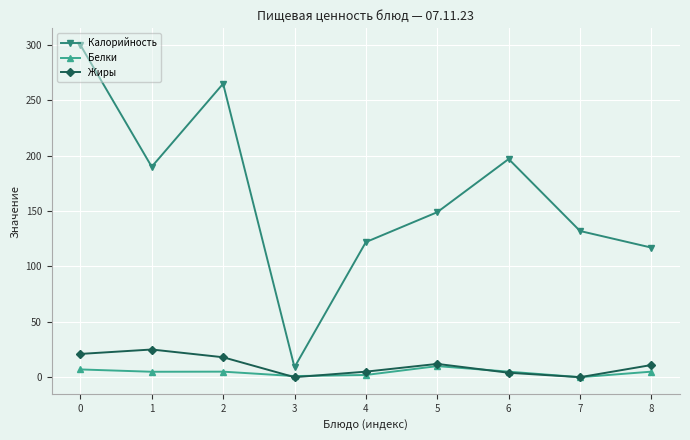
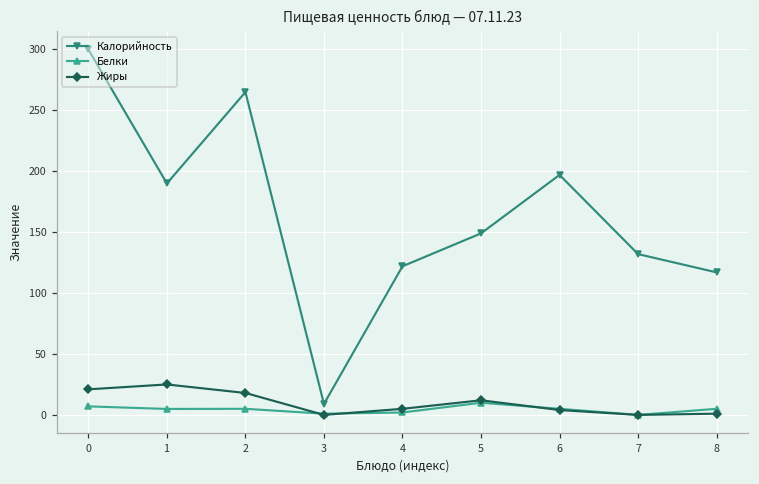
Жиры, 8: 11 -> 1
